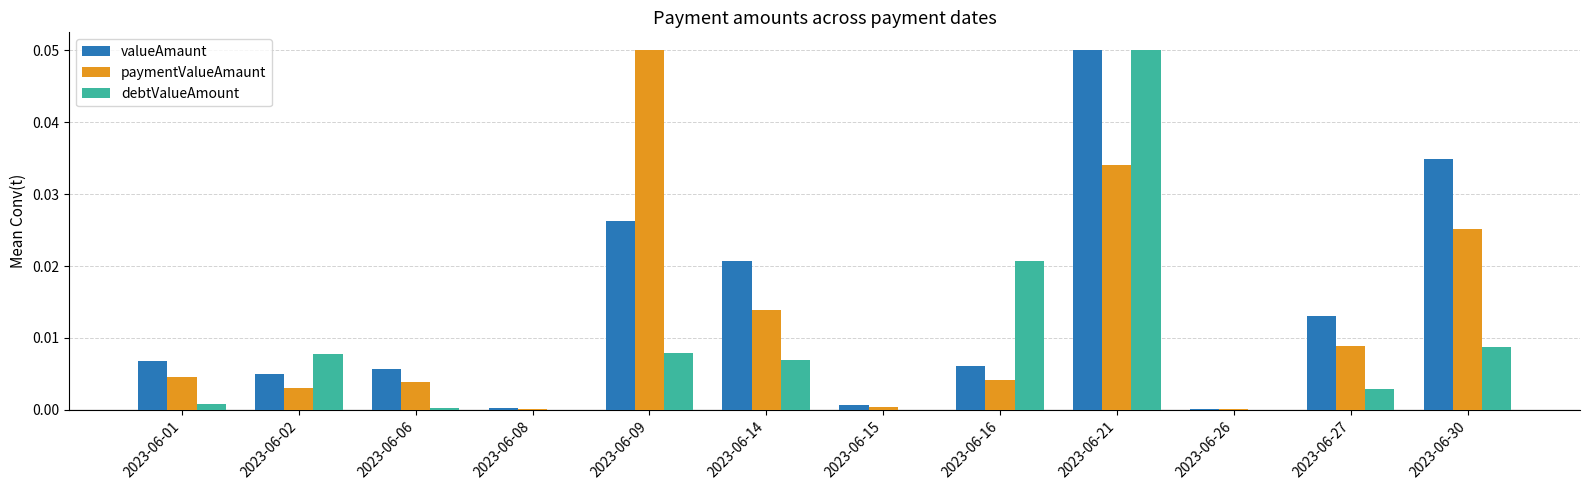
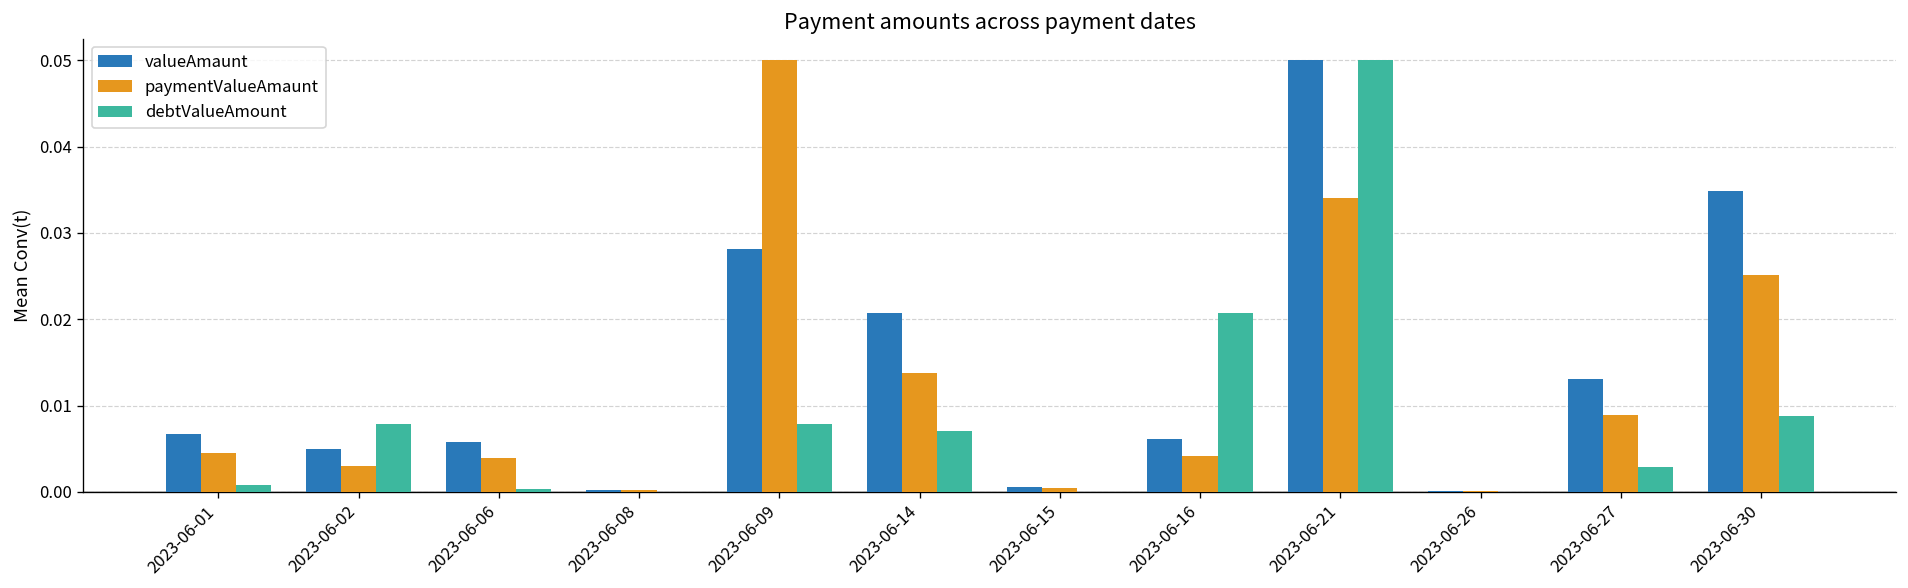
valueAmaunt, 2023-06-09: 0.026 -> 0.028
